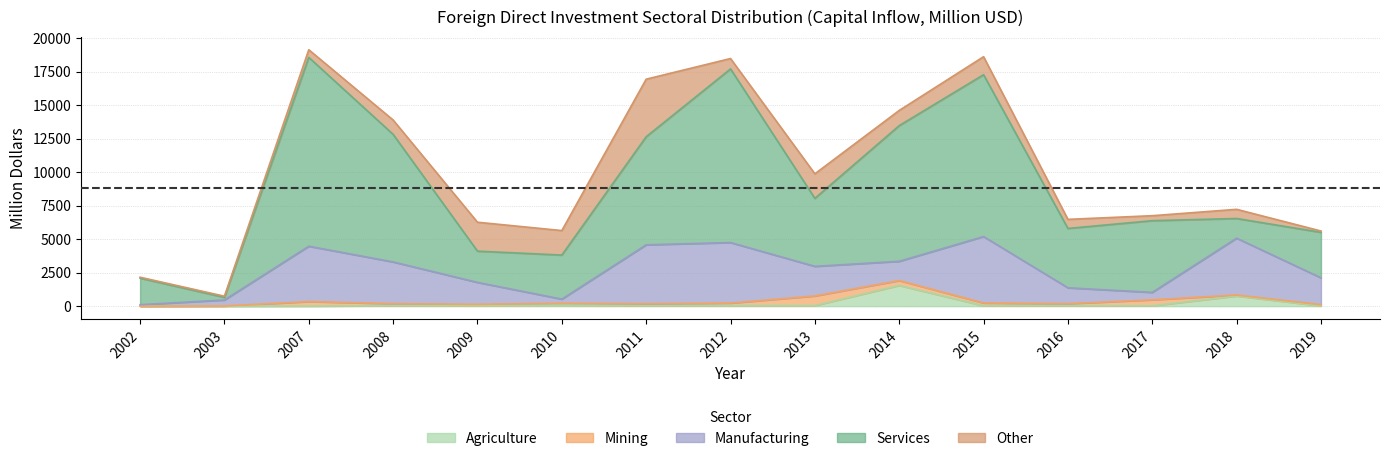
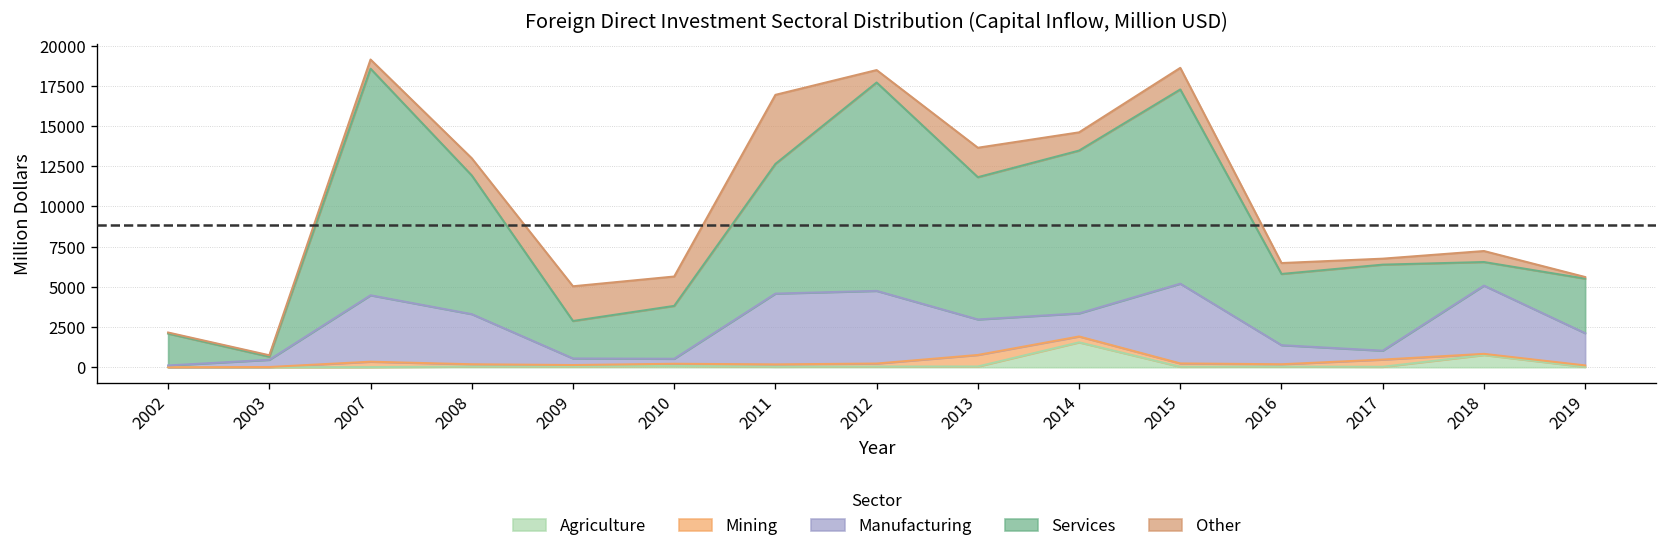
Services, 2008: 9500 -> 8600
Manufacturing, 2009: 1600 -> 400
Services, 2013: 5100 -> 8800
